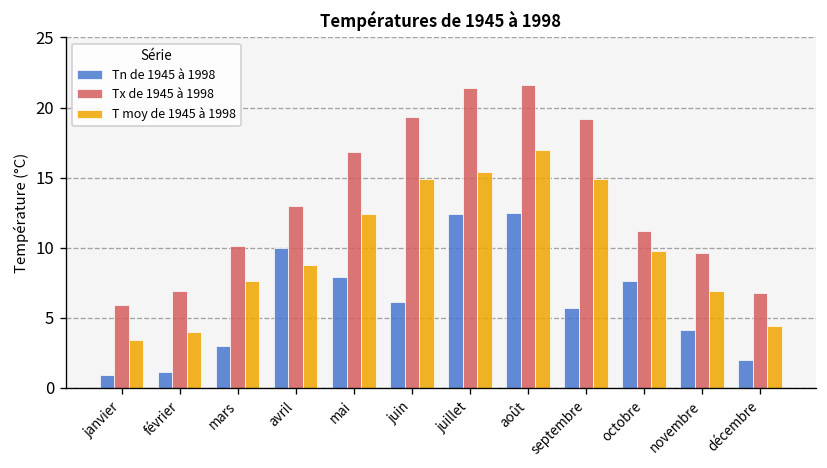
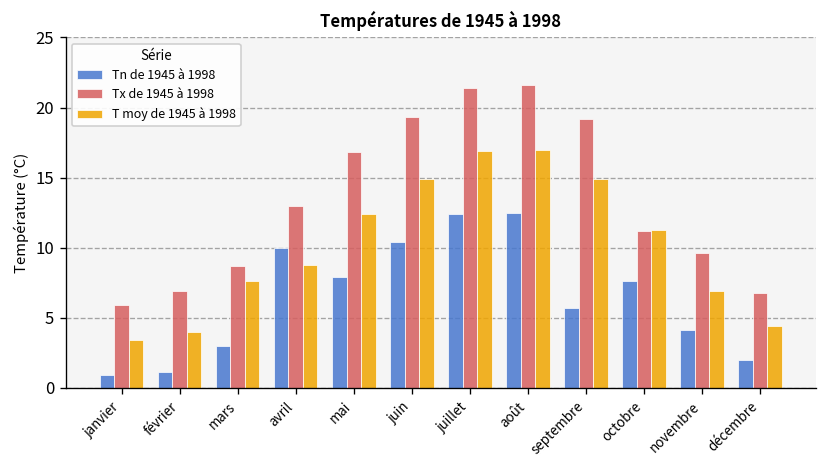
Tx de 1945 à 1998, mars: 10.1 -> 8.7
Tn de 1945 à 1998, juin: 6.1 -> 10.4
T moy de 1945 à 1998, juillet: 15.4 -> 16.9
T moy de 1945 à 1998, octobre: 9.8 -> 11.3
